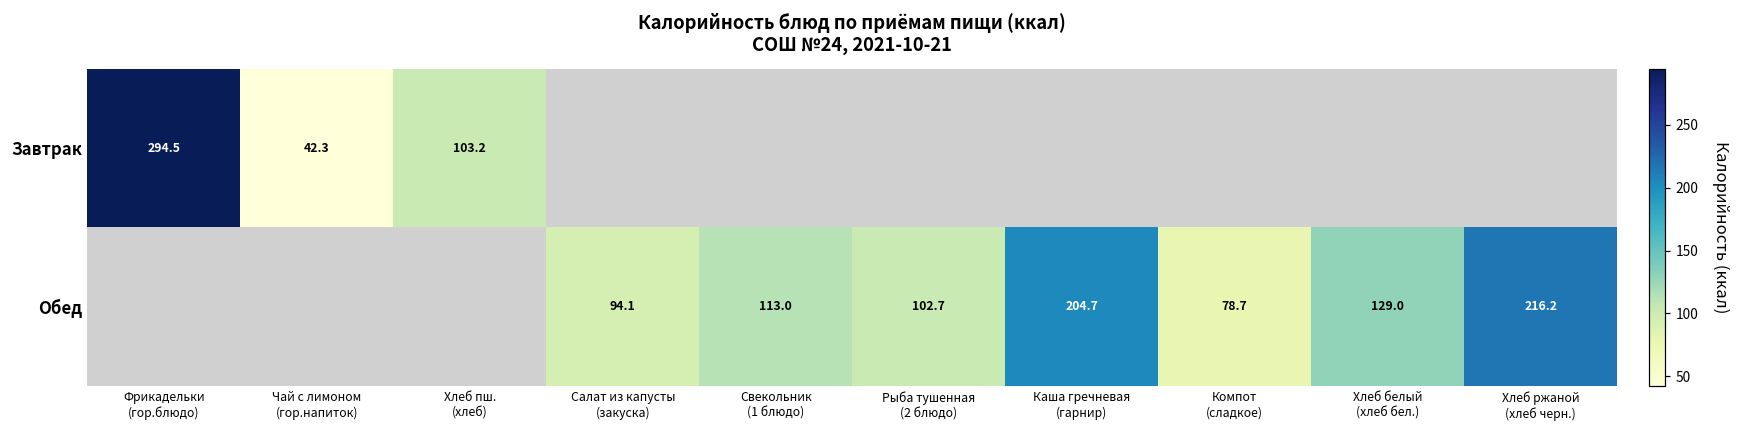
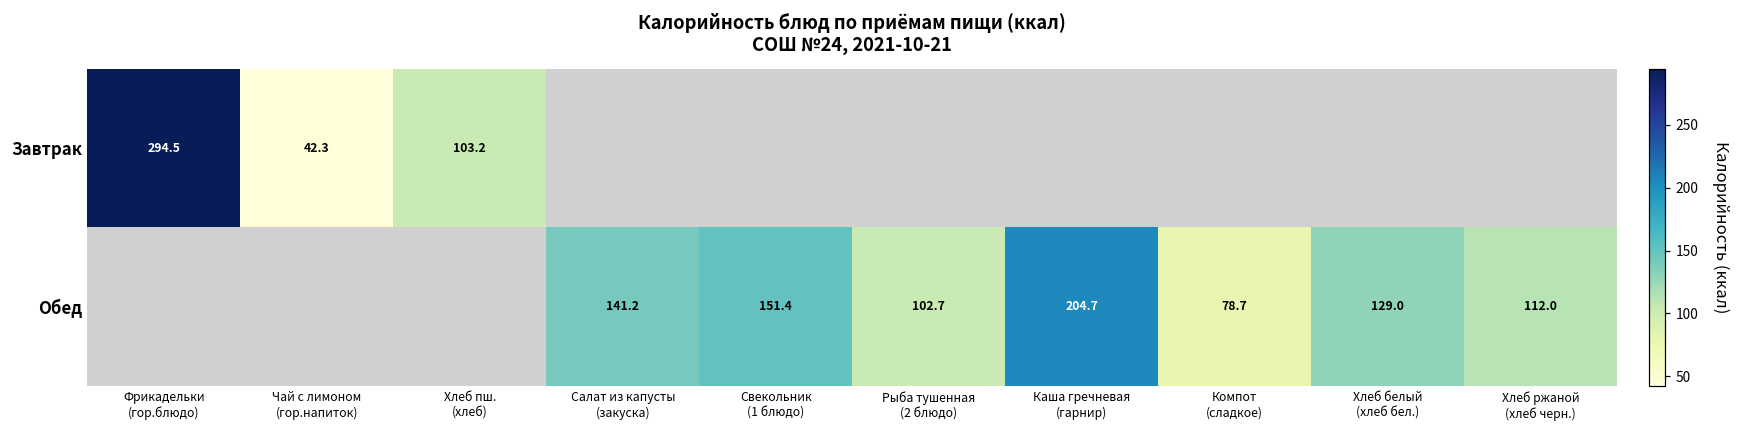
Обед, Салат из капусты (закуска): 94.1 -> 141.2
Обед, Свекольник (1 блюдо): 113.0 -> 151.4
Обед, Хлеб ржаной (хлеб черн.): 216.2 -> 112.0
